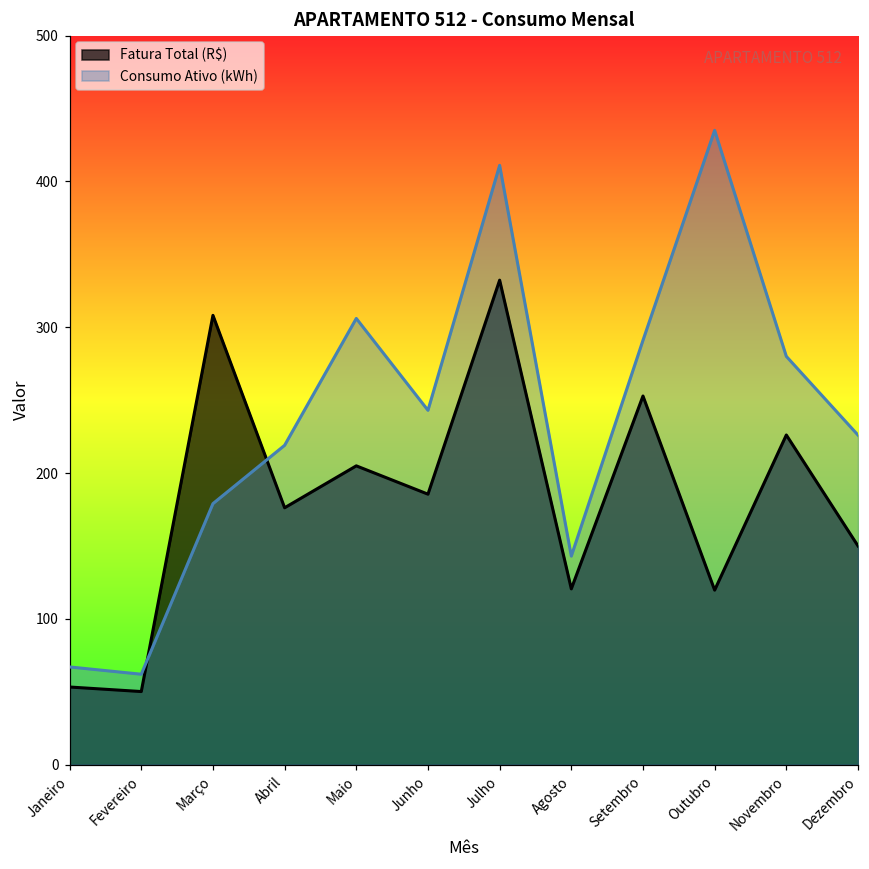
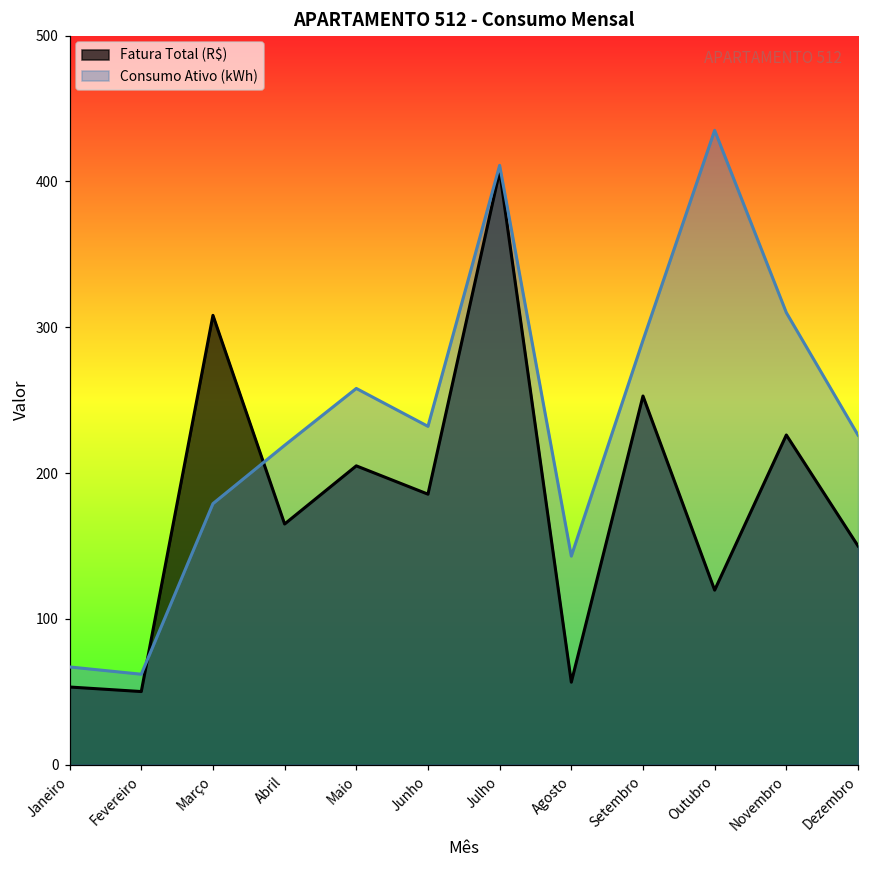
Fatura Total (R$), Abril: 176 -> 165
Consumo Ativo (kWh), Maio: 306 -> 258
Consumo Ativo (kWh), Junho: 243 -> 232
Fatura Total (R$), Julho: 332 -> 407
Fatura Total (R$), Agosto: 121 -> 57
Consumo Ativo (kWh), Novembro: 280 -> 310
